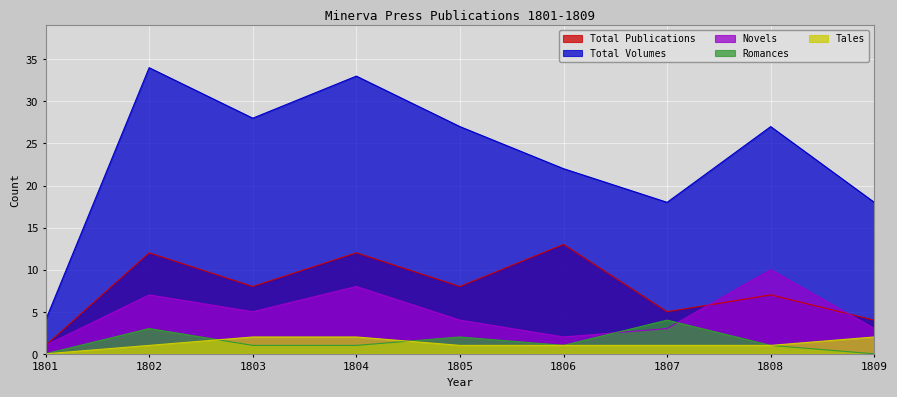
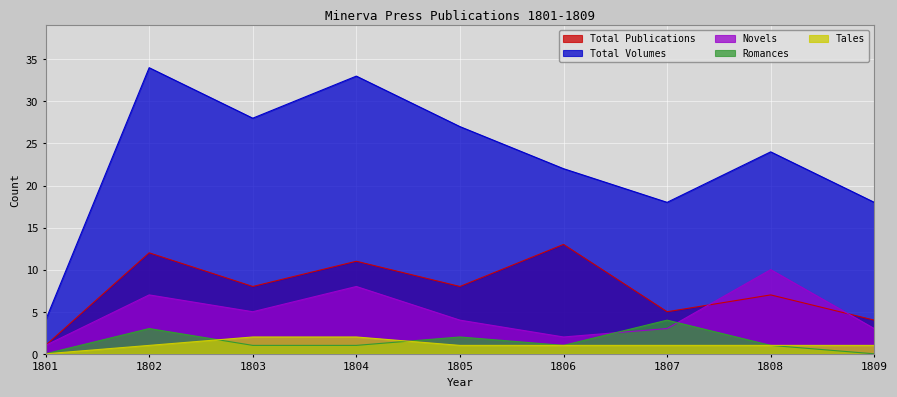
Total Publications, 1804: 12 -> 11
Total Volumes, 1808: 27 -> 24
Tales, 1809: 2 -> 1
